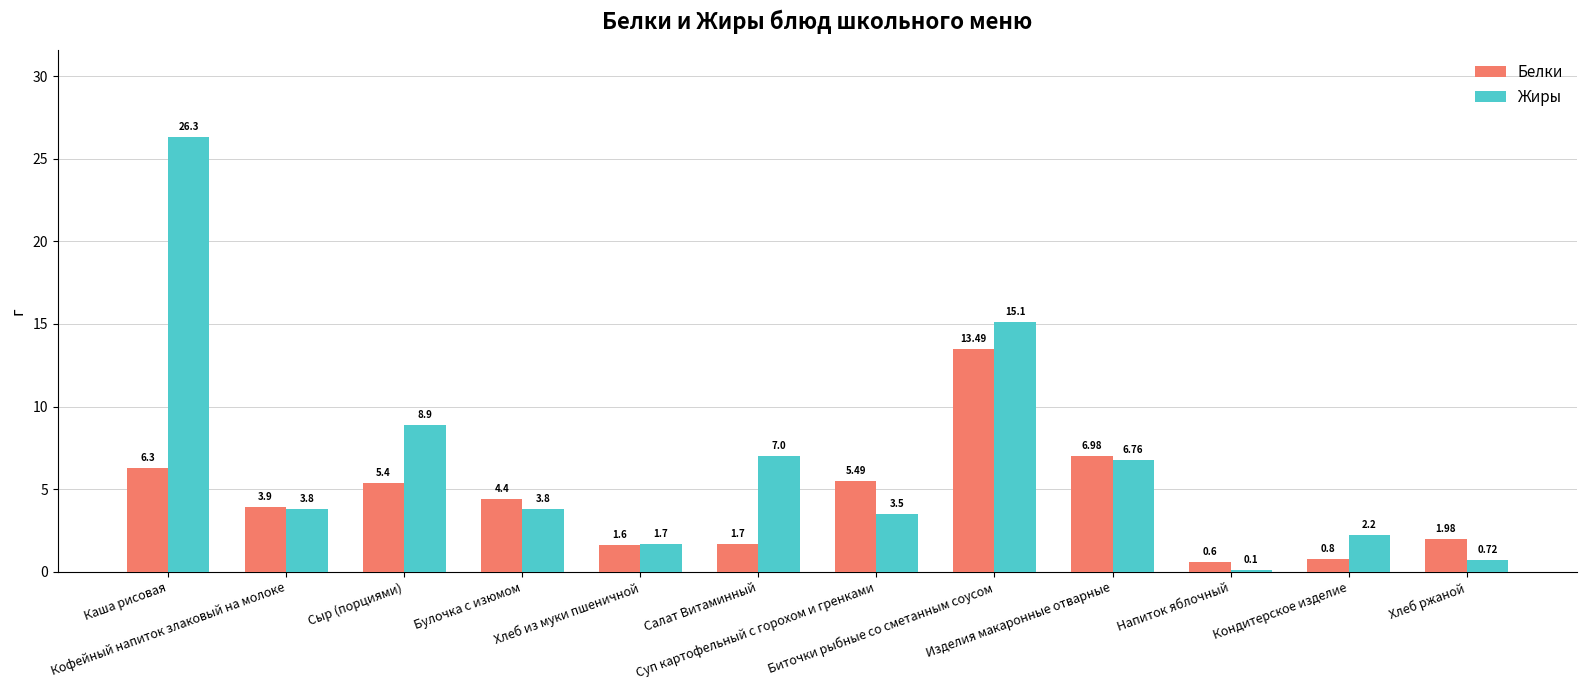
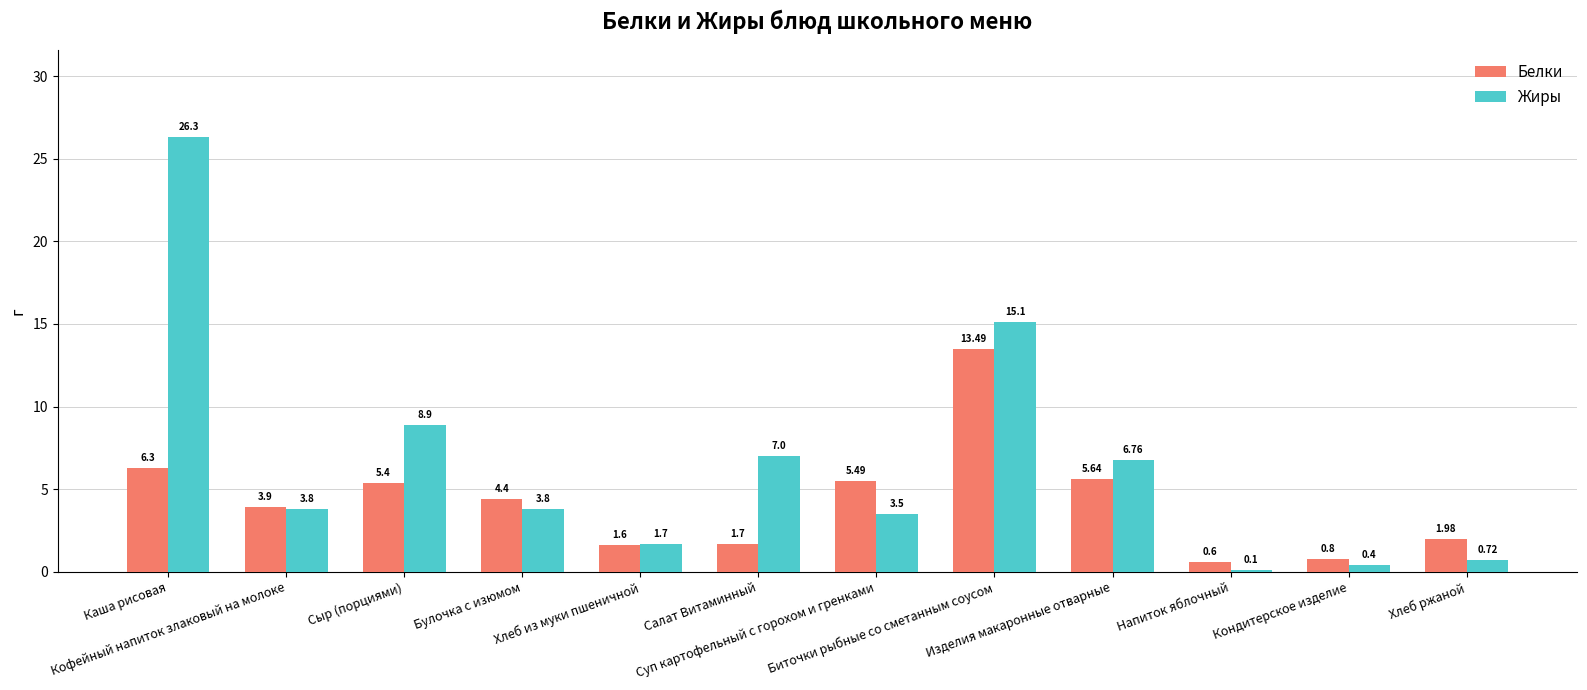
Белки, Изделия макаронные отварные: 6.98 -> 5.64
Жиры, Кондитерское изделие: 2.2 -> 0.4
